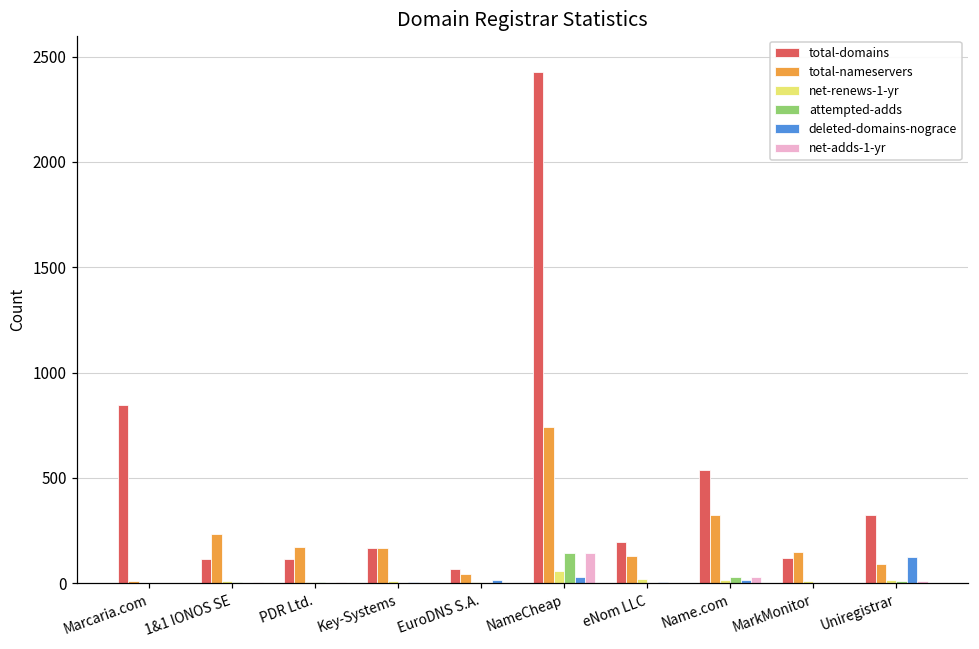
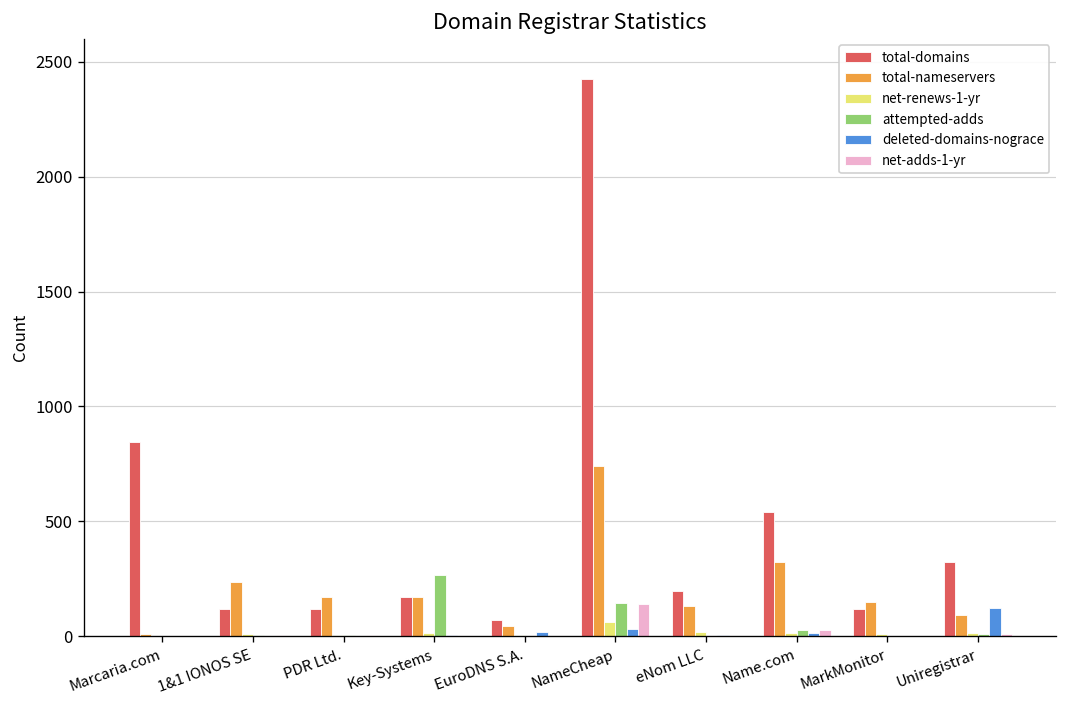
attempted-adds, Key-Systems: 0 -> 270
